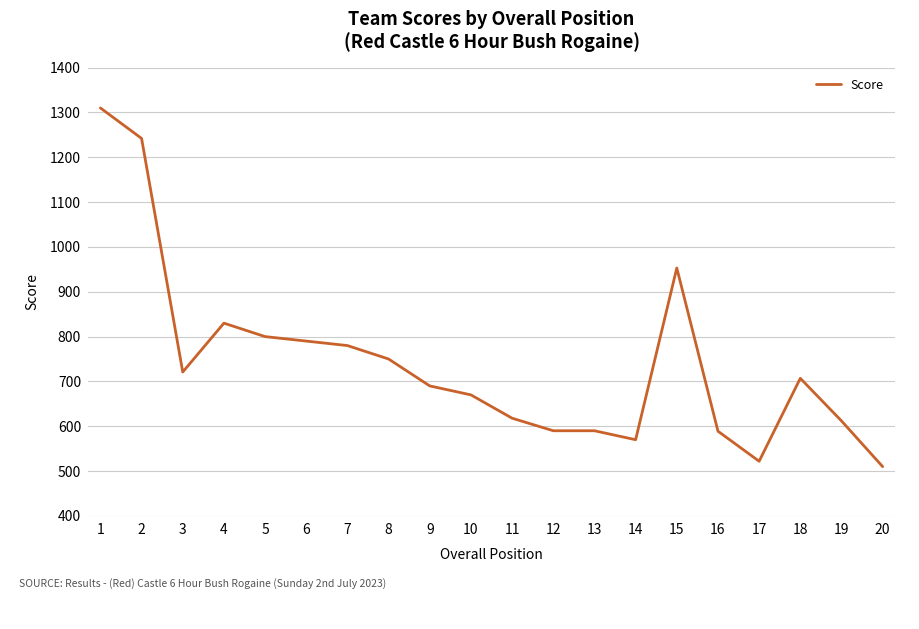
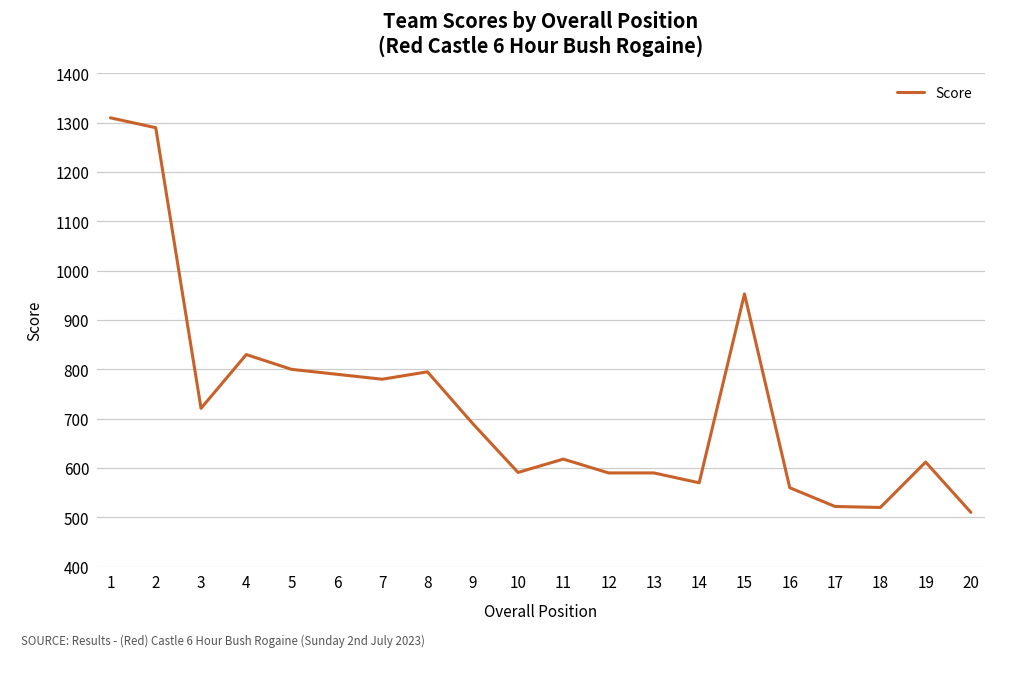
2: 1240 -> 1290
8: 750 -> 800
10: 670 -> 590
16: 590 -> 560
18: 710 -> 520
